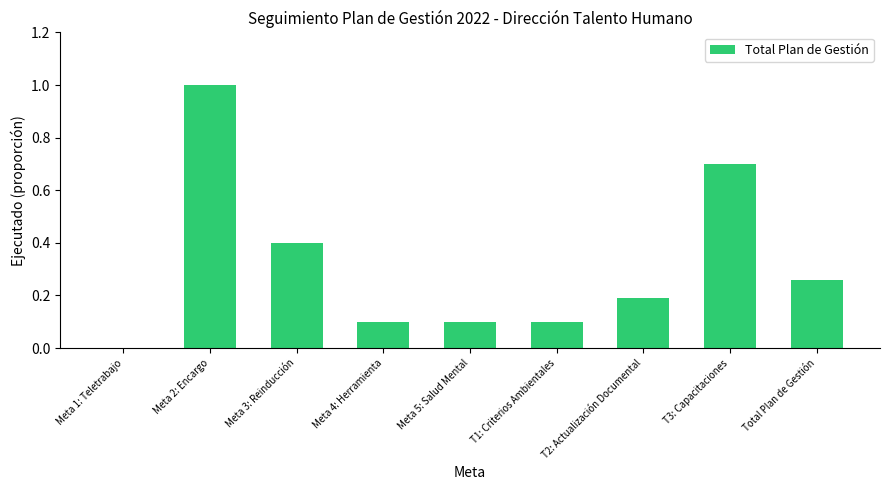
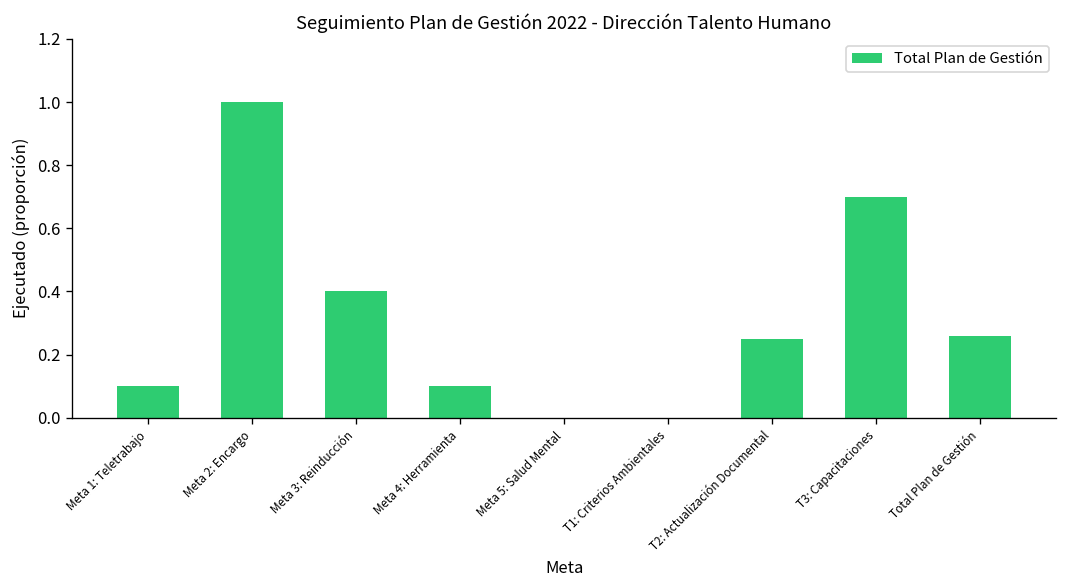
Meta 1: Teletrabajo: 0.0 -> 0.1
Meta 5: Salud Mental: 0.1 -> 0.0
T1: Criterios Ambientales: 0.1 -> 0.0
T2: Actualización Documental: 0.19 -> 0.25
